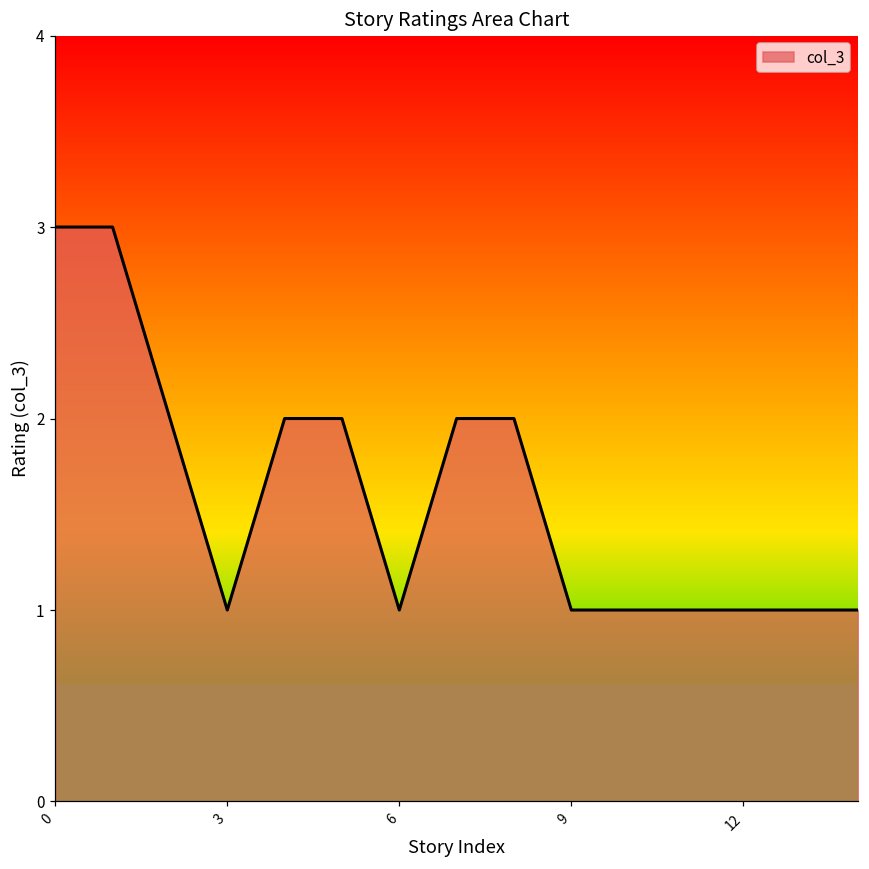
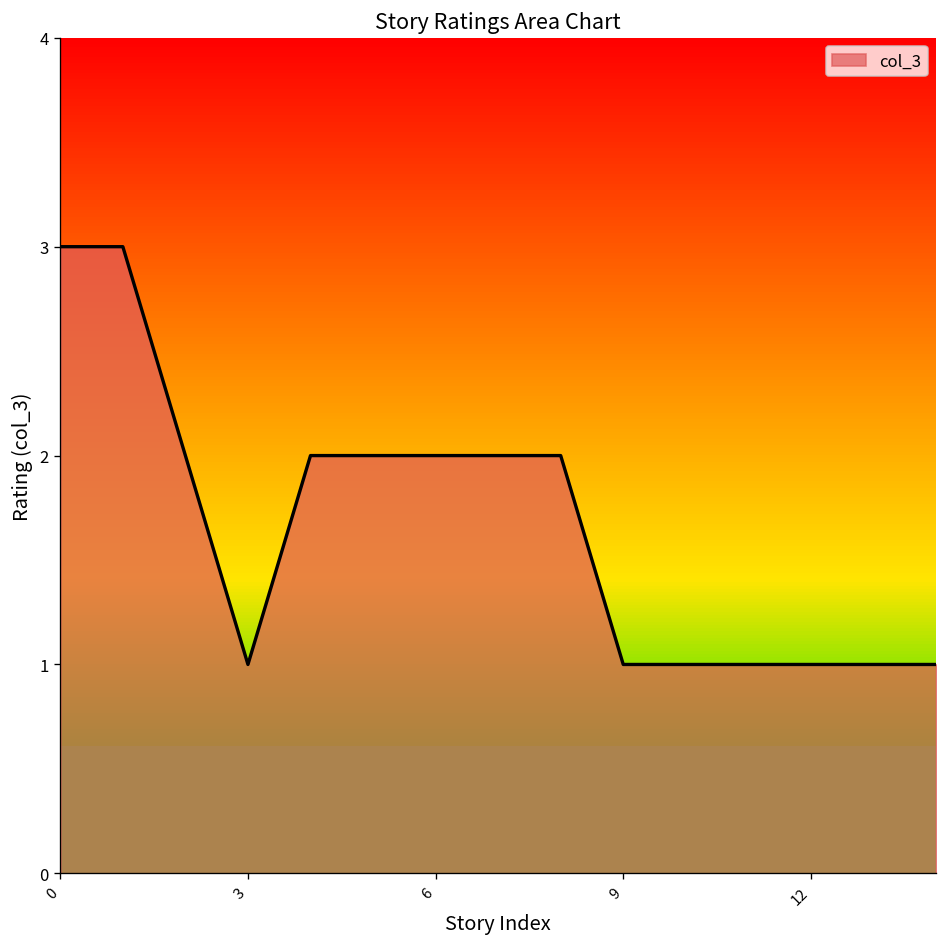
6: 1 -> 2
